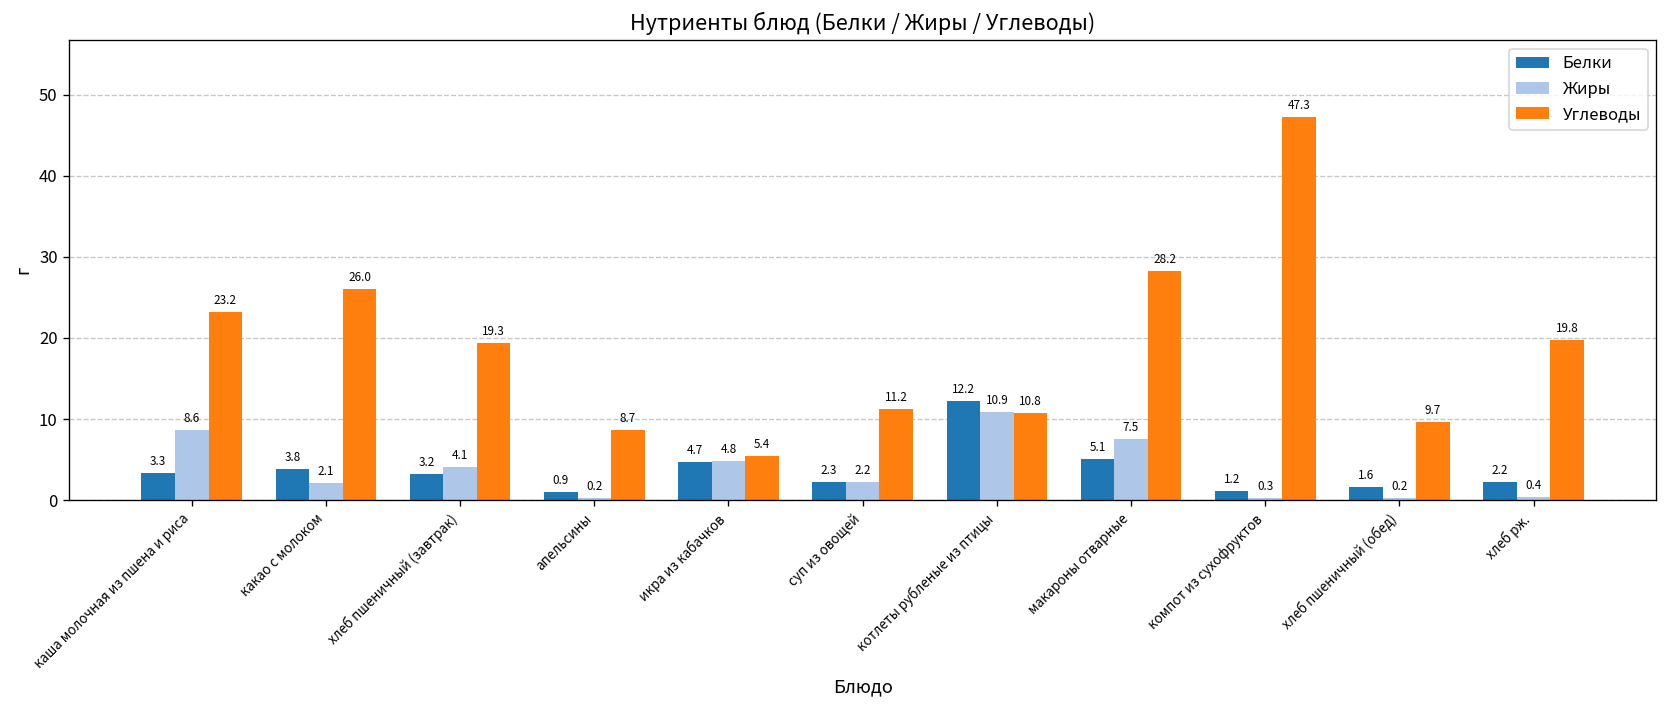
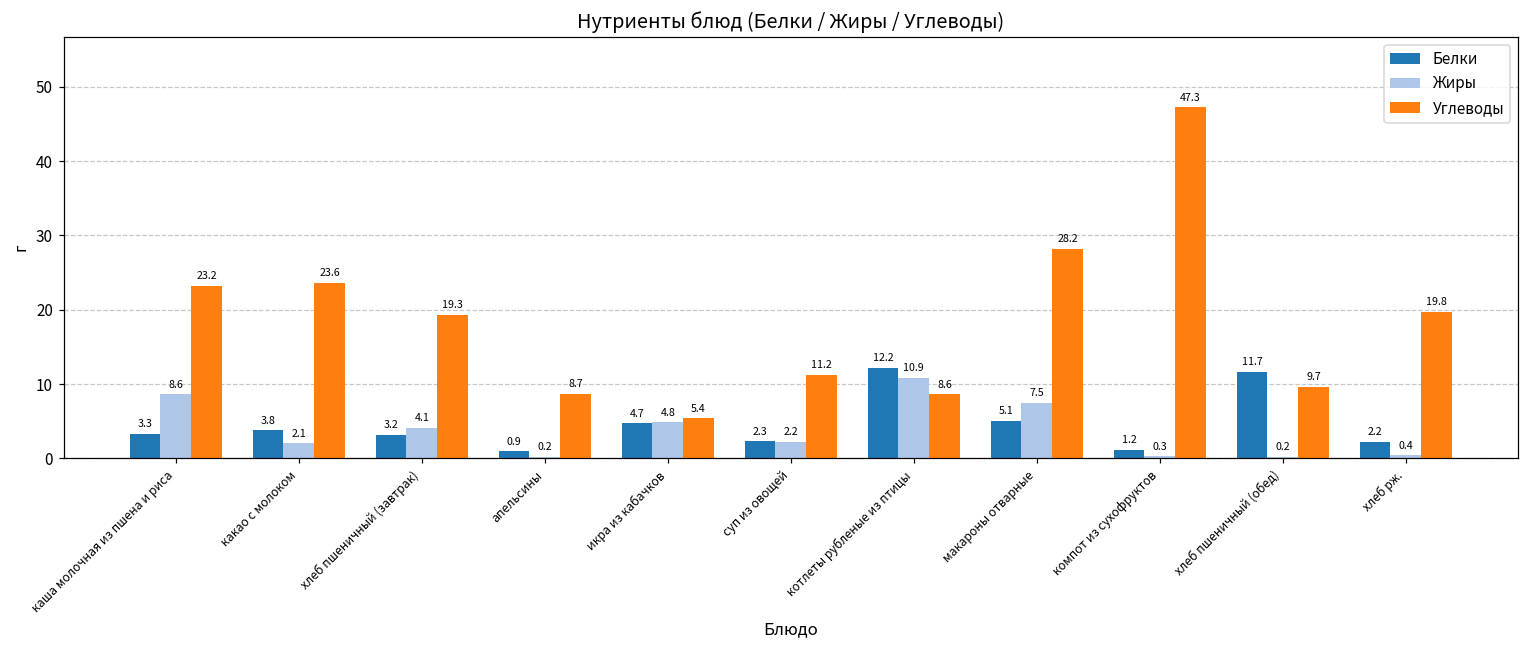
Углеводы, какао с молоком: 26.0 -> 23.6
Углеводы, котлеты рубленые из птицы: 10.8 -> 8.6
Белки, хлеб пшеничный (обед): 1.6 -> 11.7
